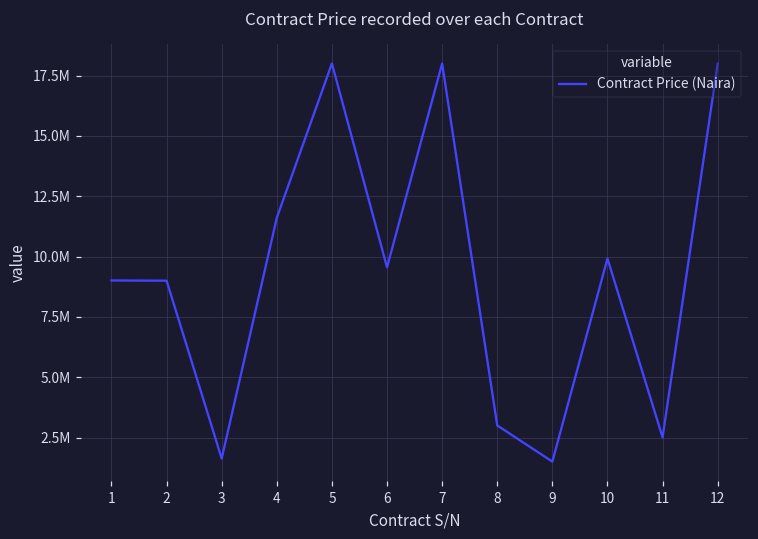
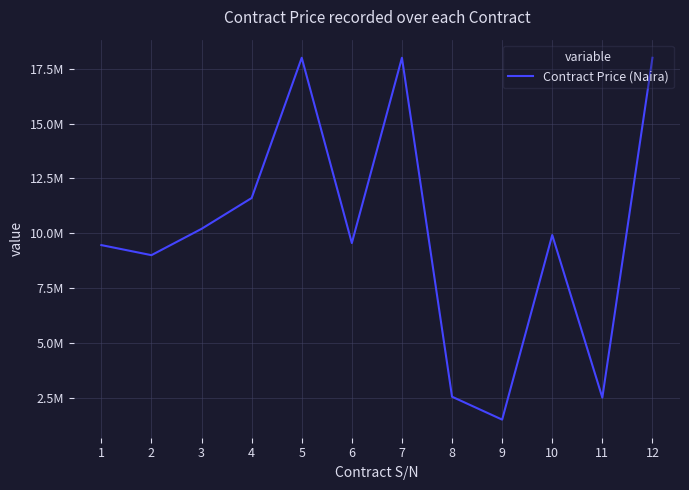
1: 9000000 -> 9500000
3: 1600000 -> 10200000
8: 3000000 -> 2500000
